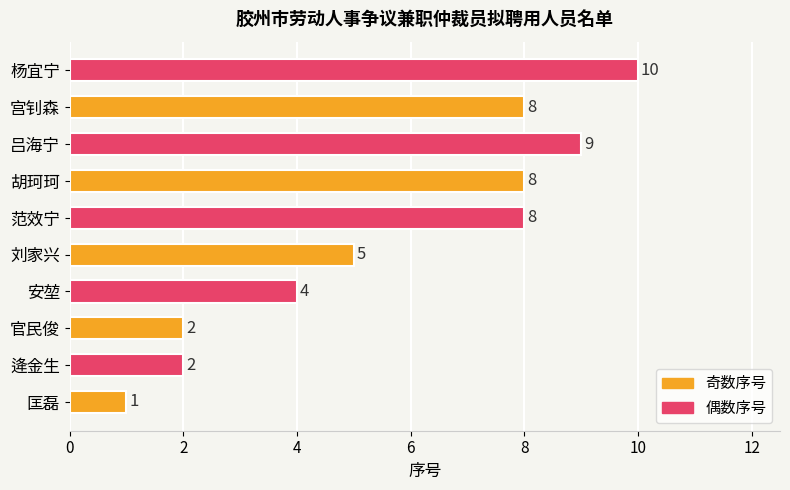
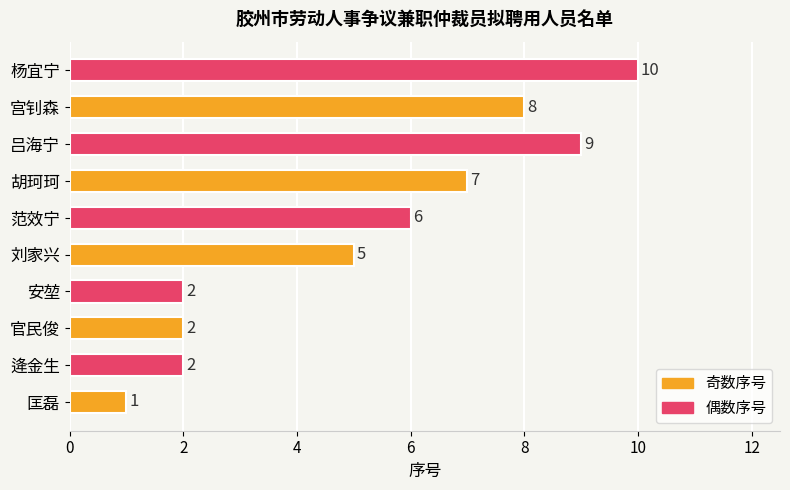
胡珂珂: 8 -> 7
范效宁: 8 -> 6
安堃: 4 -> 2
